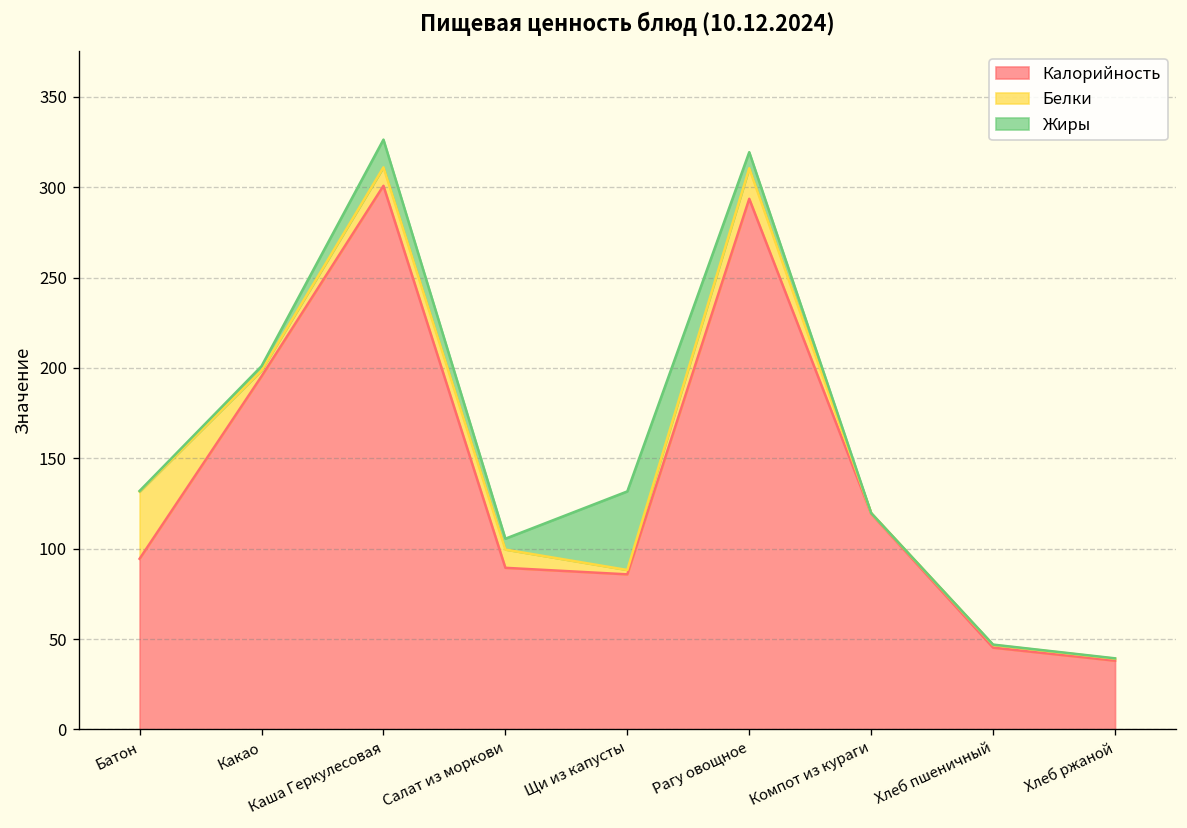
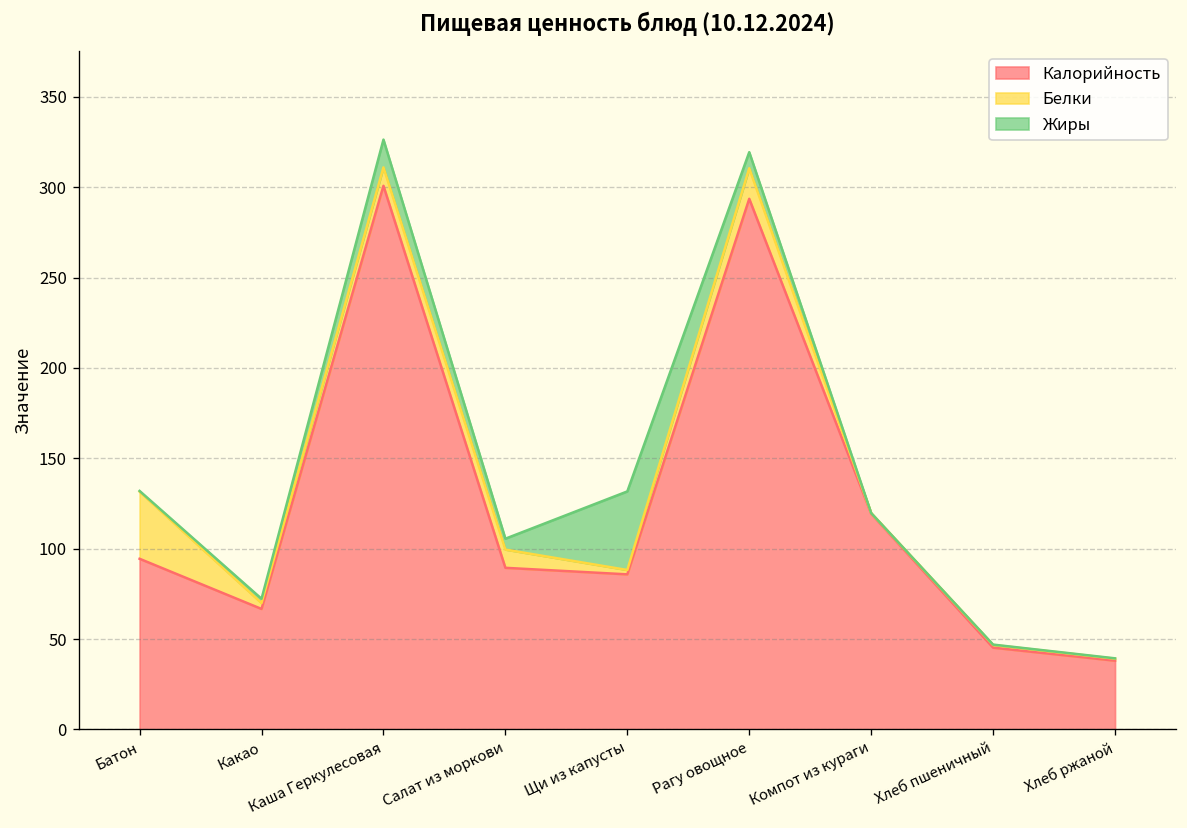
Калорийность, Какао: 195 -> 67
